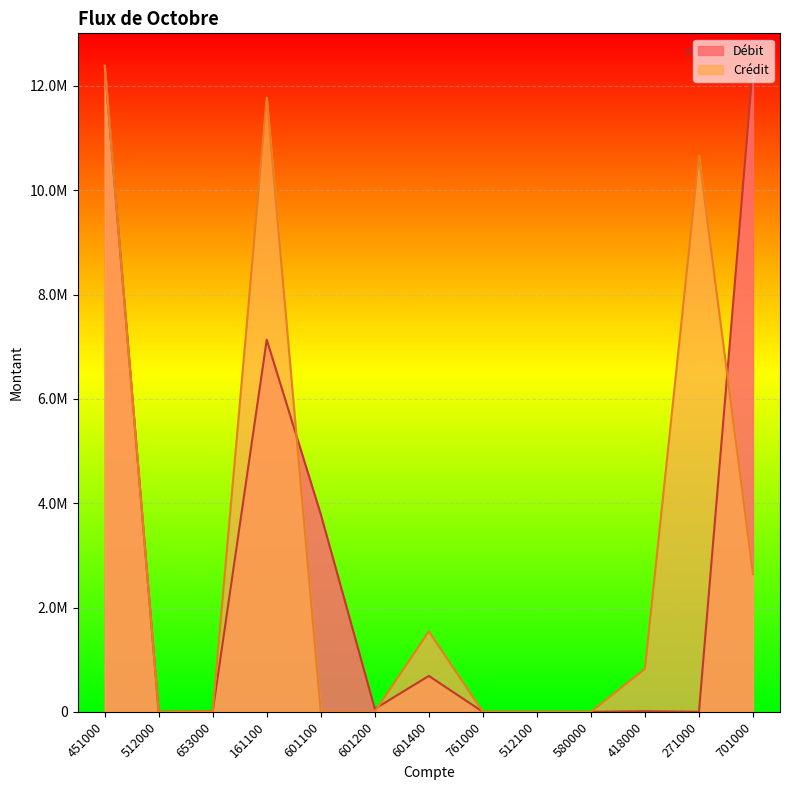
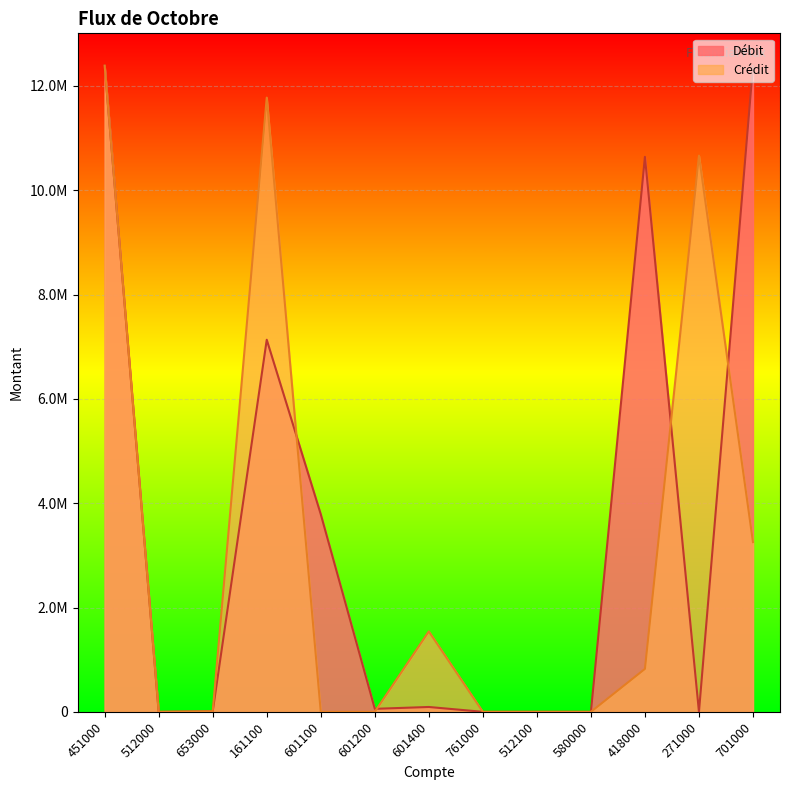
Débit, 601400: 700000 -> 100000
Débit, 418000: 0 -> 10600000
Crédit, 701000: 2600000 -> 3300000
